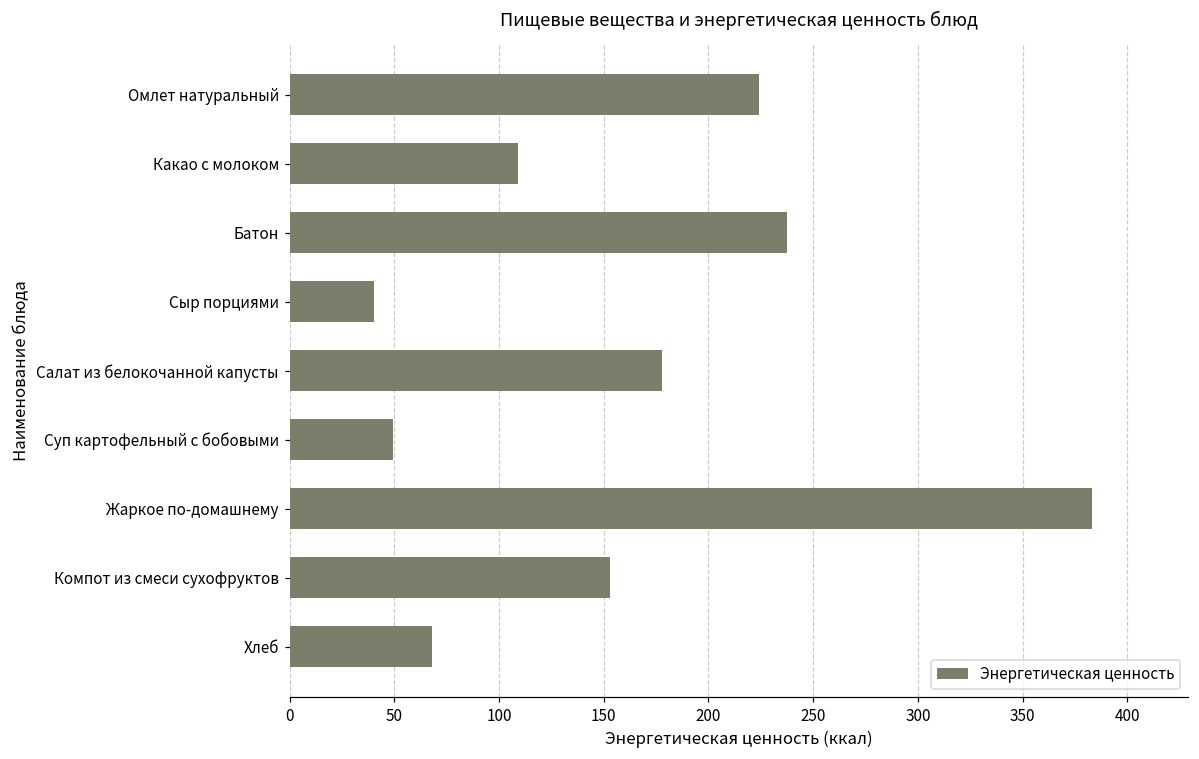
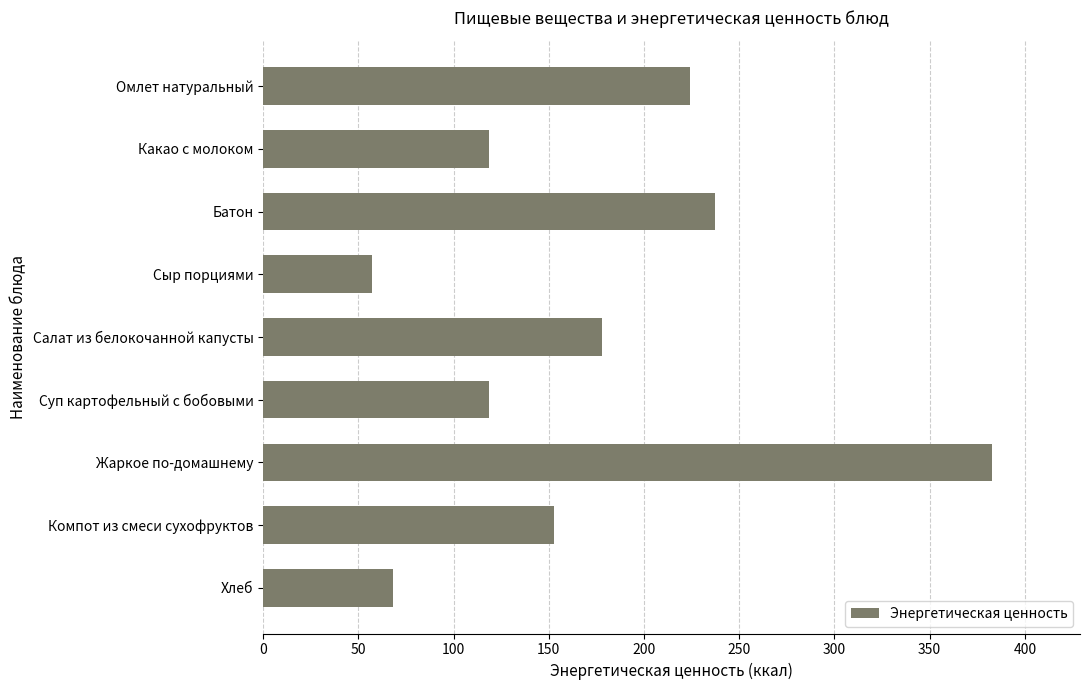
Какао с молоком: 109 -> 118
Сыр порциями: 40 -> 57
Суп картофельный с бобовыми: 50 -> 119
